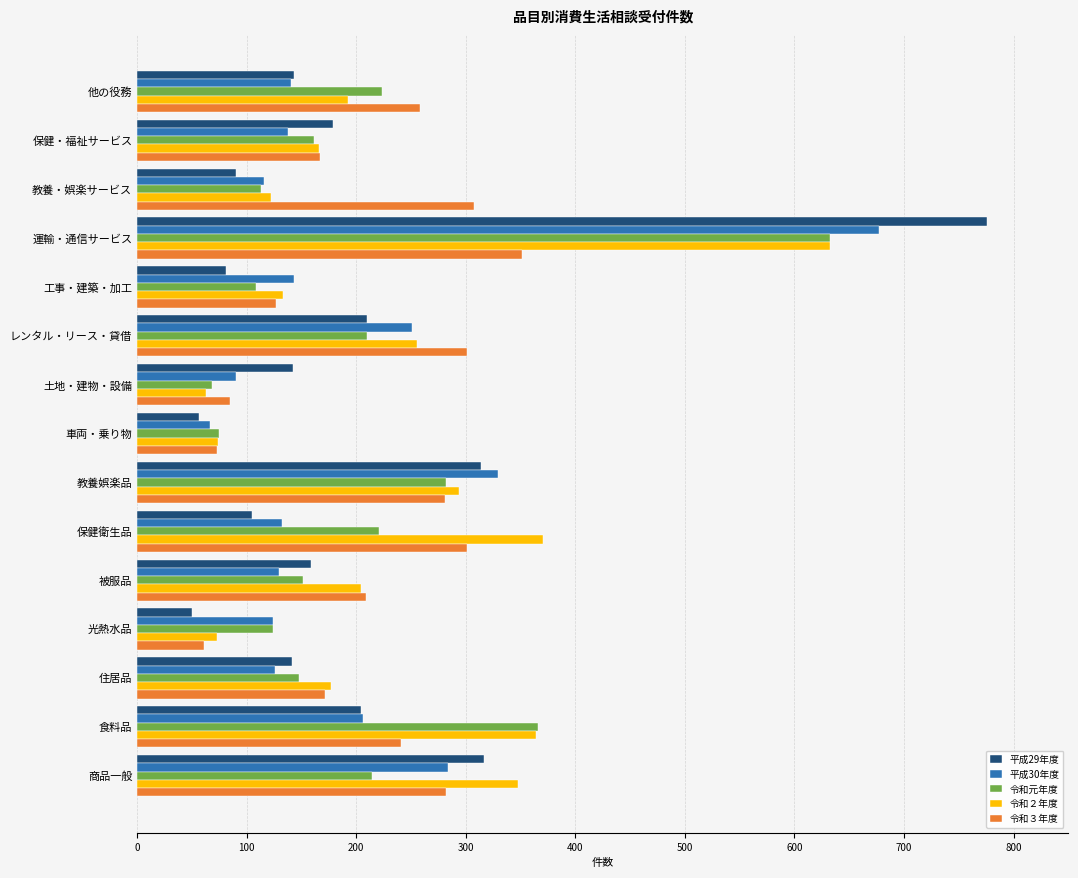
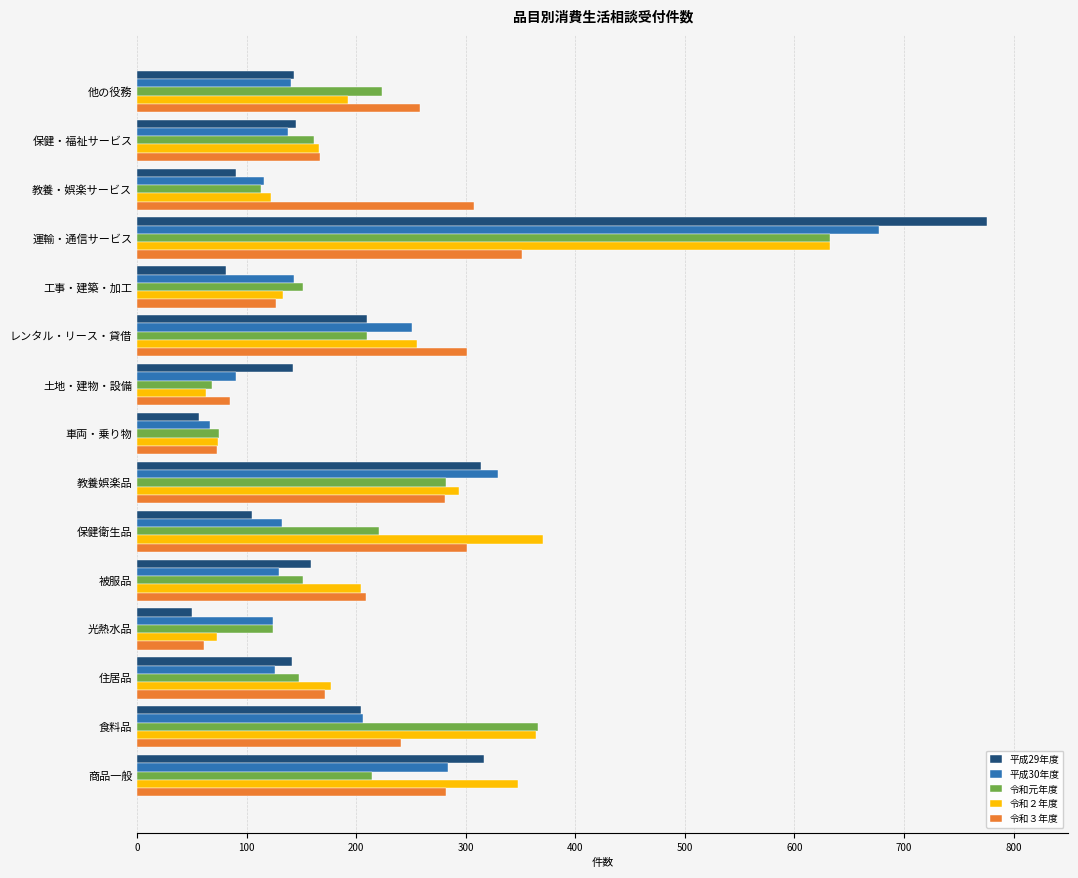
平成29年度, 保健・福祉サービス: 179 -> 145
令和元年度, 工事・建築・加工: 108 -> 151
